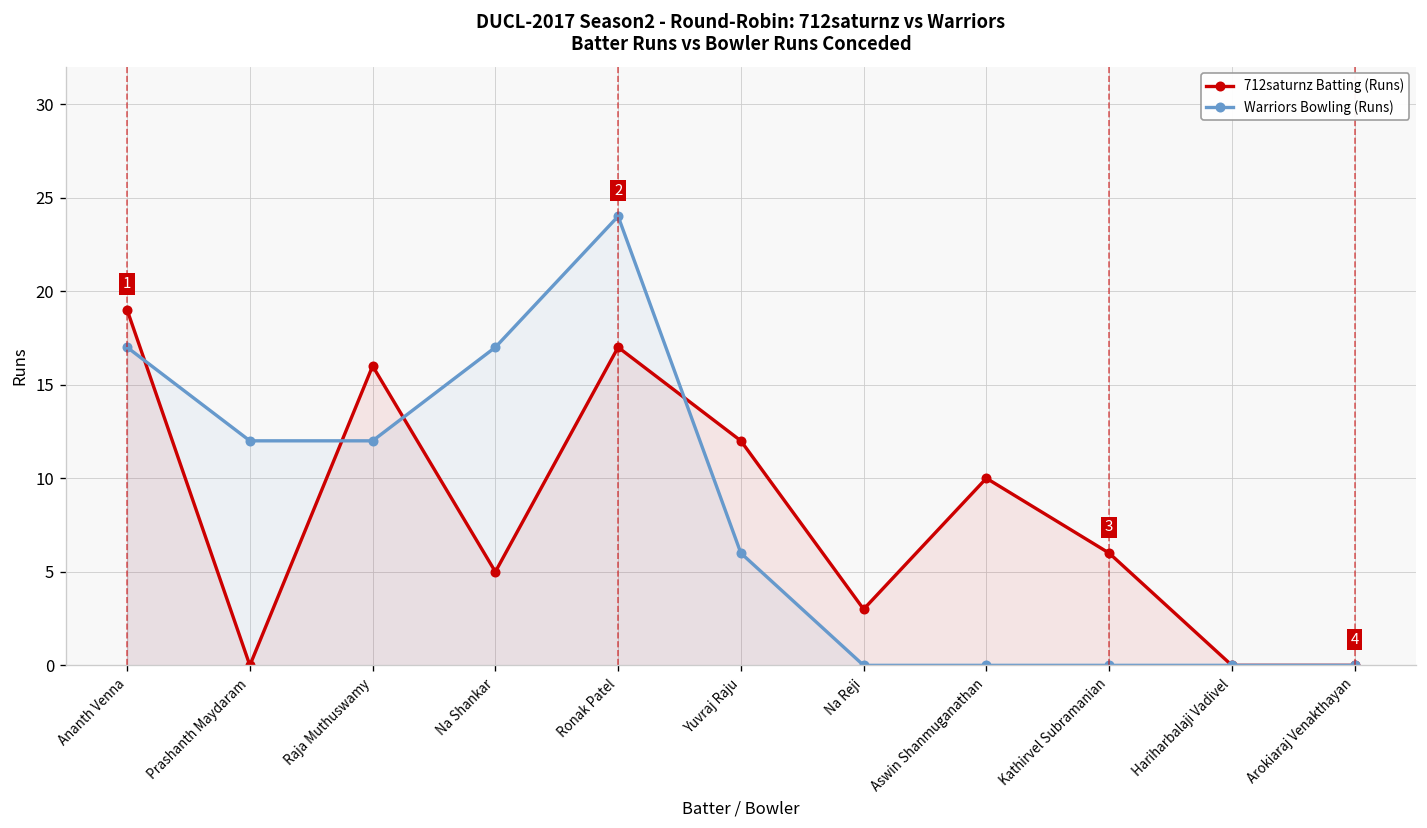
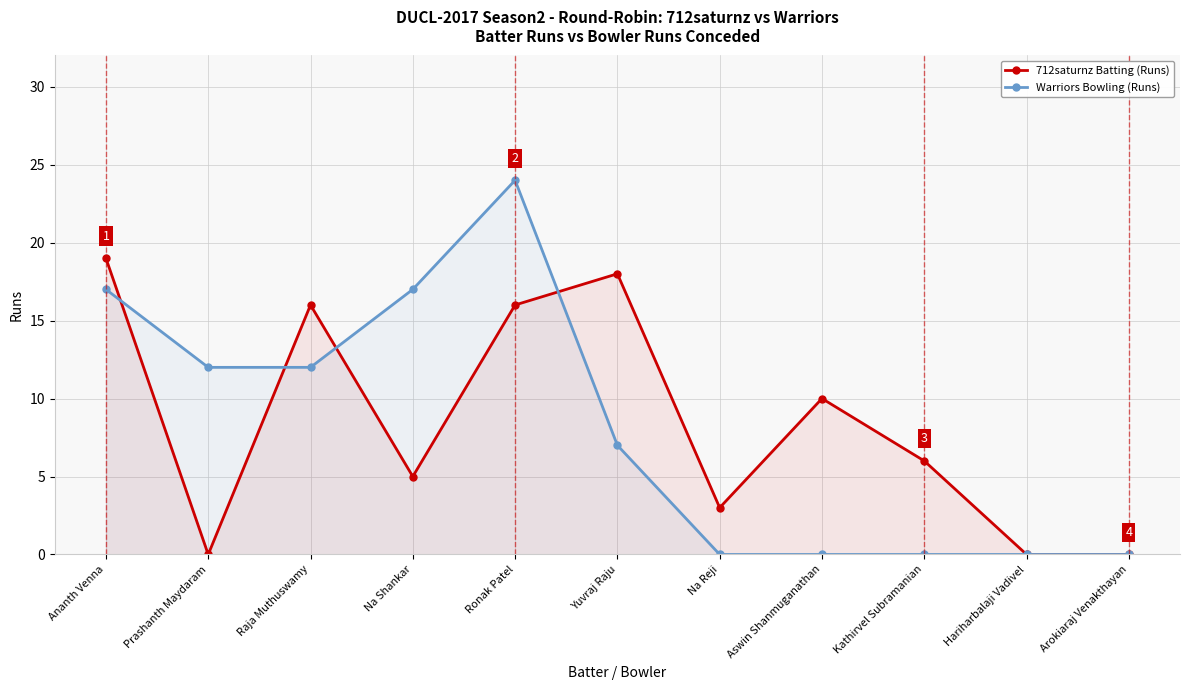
712saturnz Batting (Runs), Ronak Patel: 17 -> 16
712saturnz Batting (Runs), Yuvraj Raju: 12 -> 18
Warriors Bowling (Runs), Yuvraj Raju: 6 -> 7
